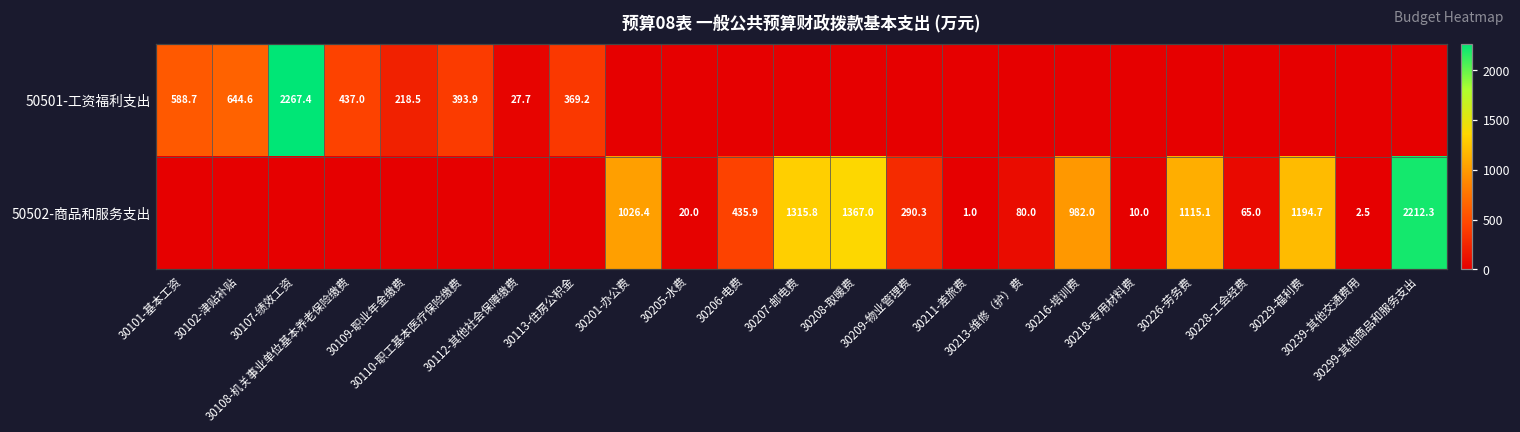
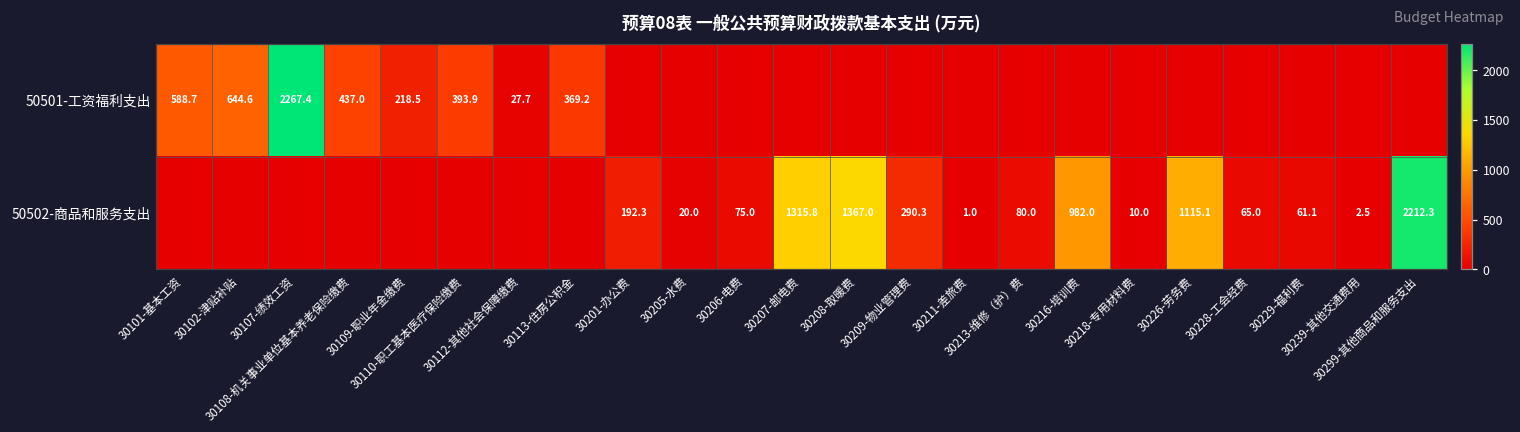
50502-商品和服务支出, 30201-办公费: 1026.4 -> 192.3
50502-商品和服务支出, 30206-电费: 435.9 -> 75.0
50502-商品和服务支出, 30229-福利费: 1194.7 -> 61.1
